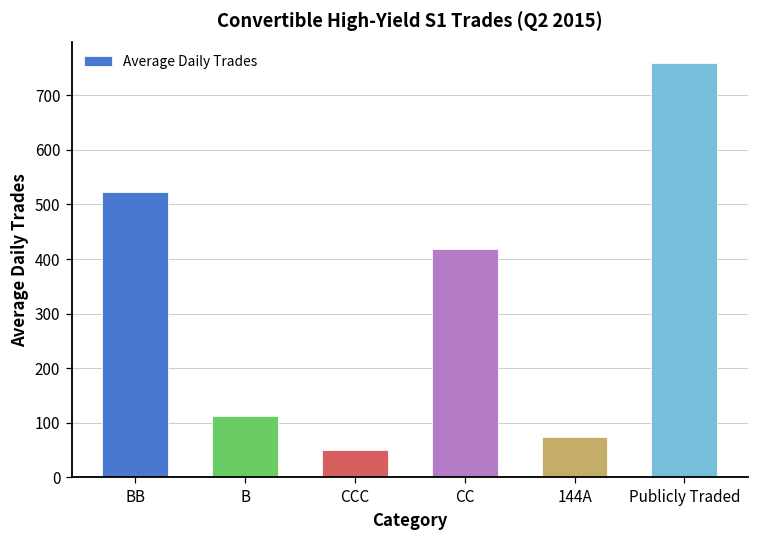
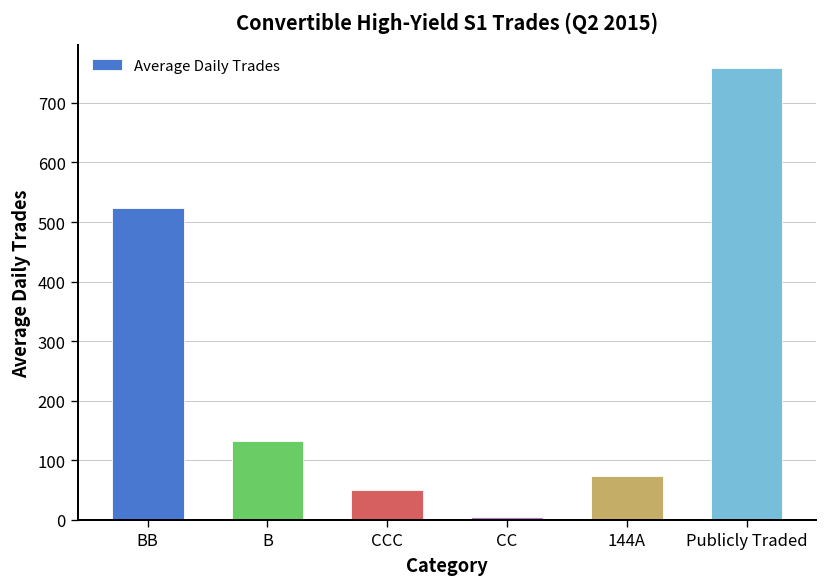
B: 110 -> 130
CC: 420 -> 0
